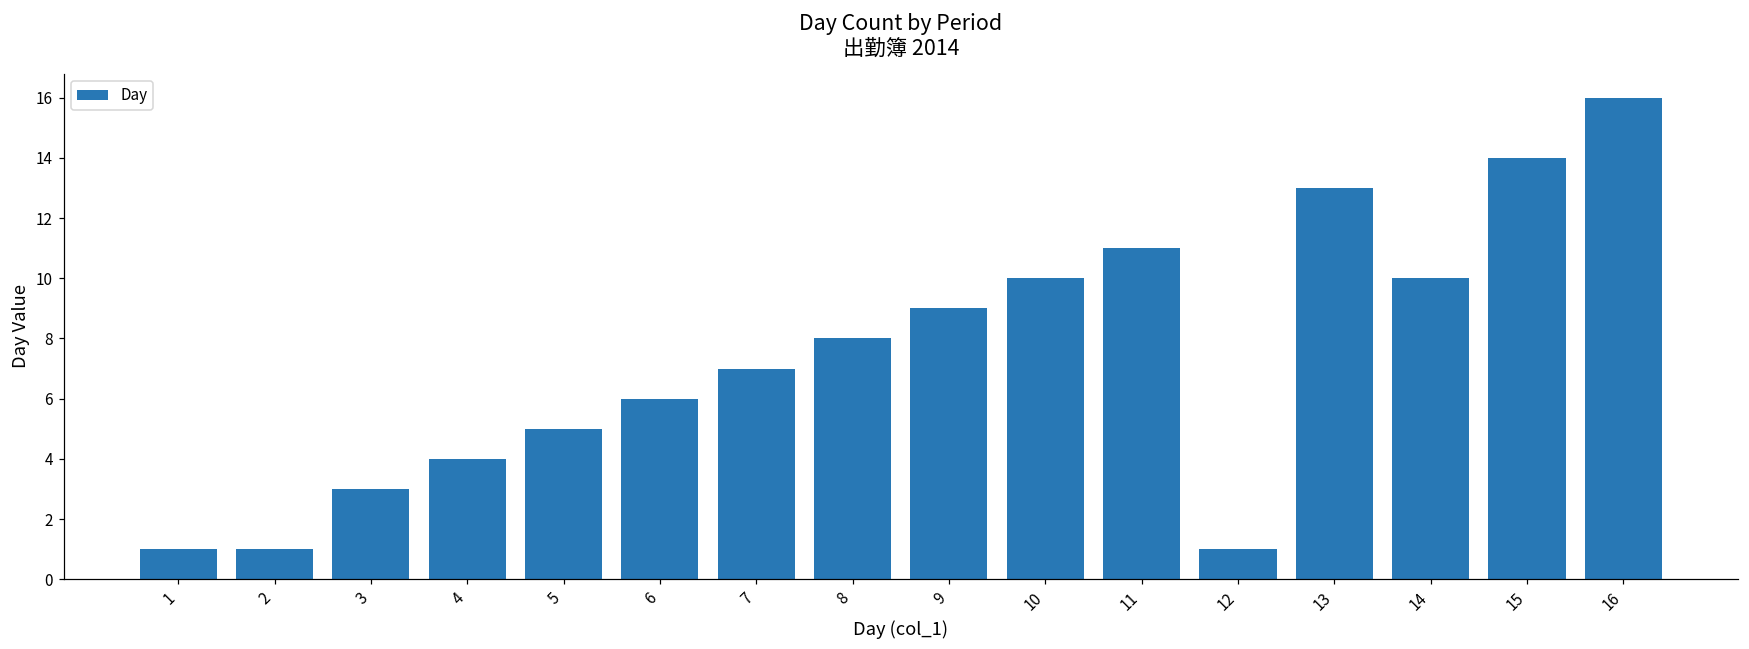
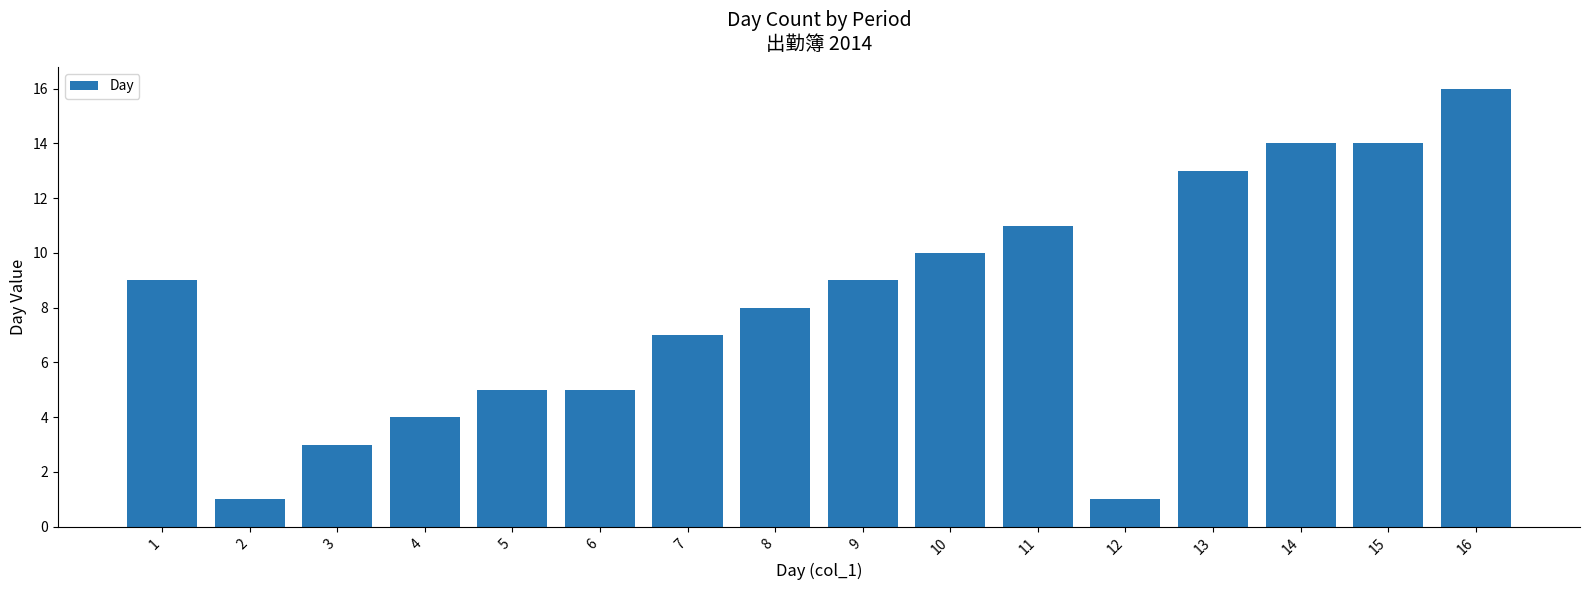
1: 1 -> 9
6: 6 -> 5
14: 10 -> 14
